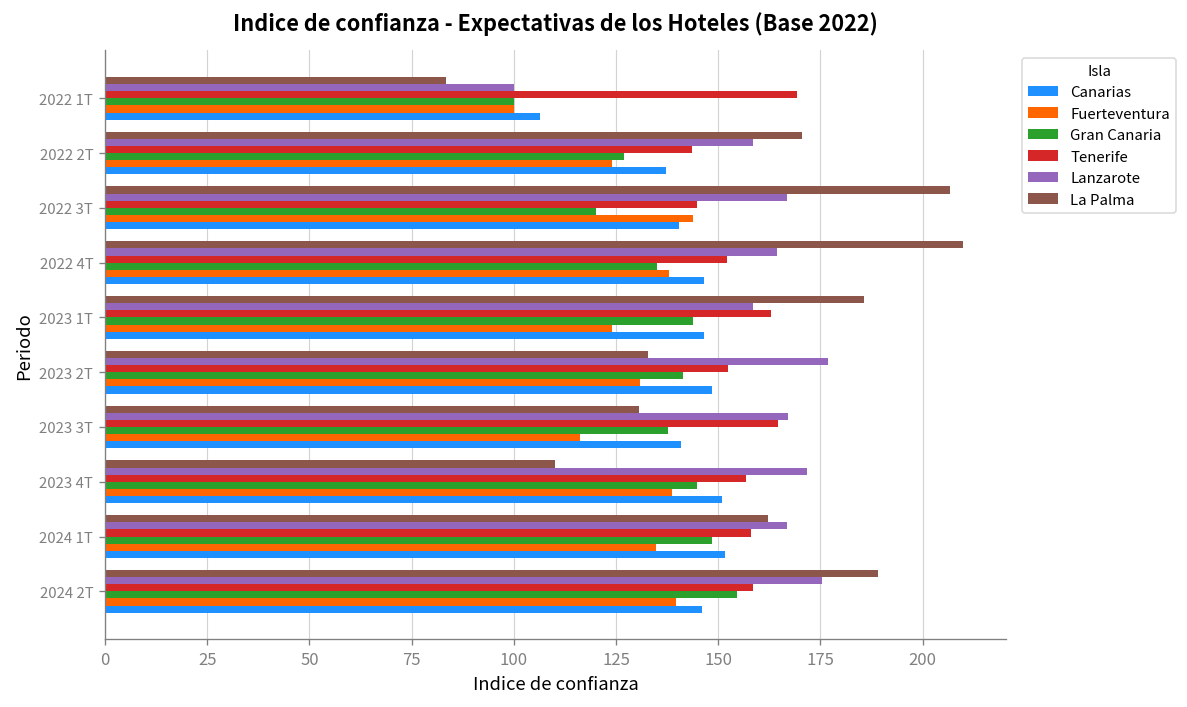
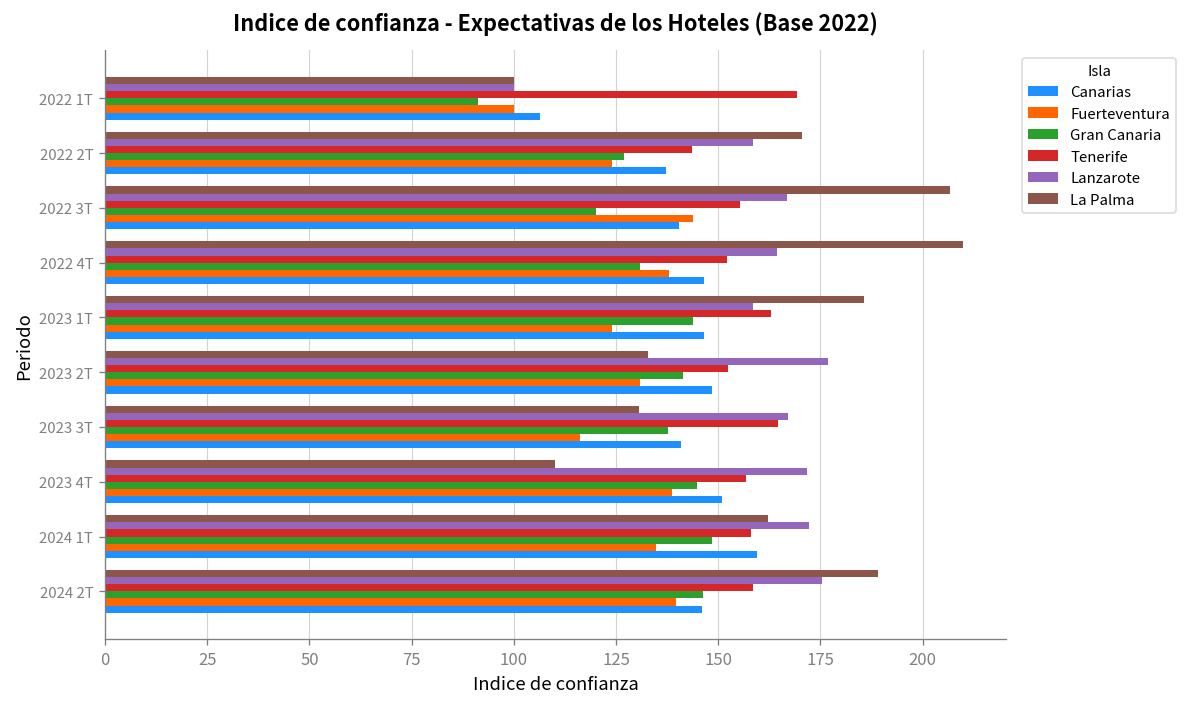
La Palma, 2022 1T: 84 -> 100
Gran Canaria, 2022 1T: 100 -> 91
Tenerife, 2022 3T: 145 -> 155
Gran Canaria, 2022 4T: 135 -> 131
Lanzarote, 2024 1T: 167 -> 172
Canarias, 2024 1T: 152 -> 159
Gran Canaria, 2024 2T: 155 -> 146
